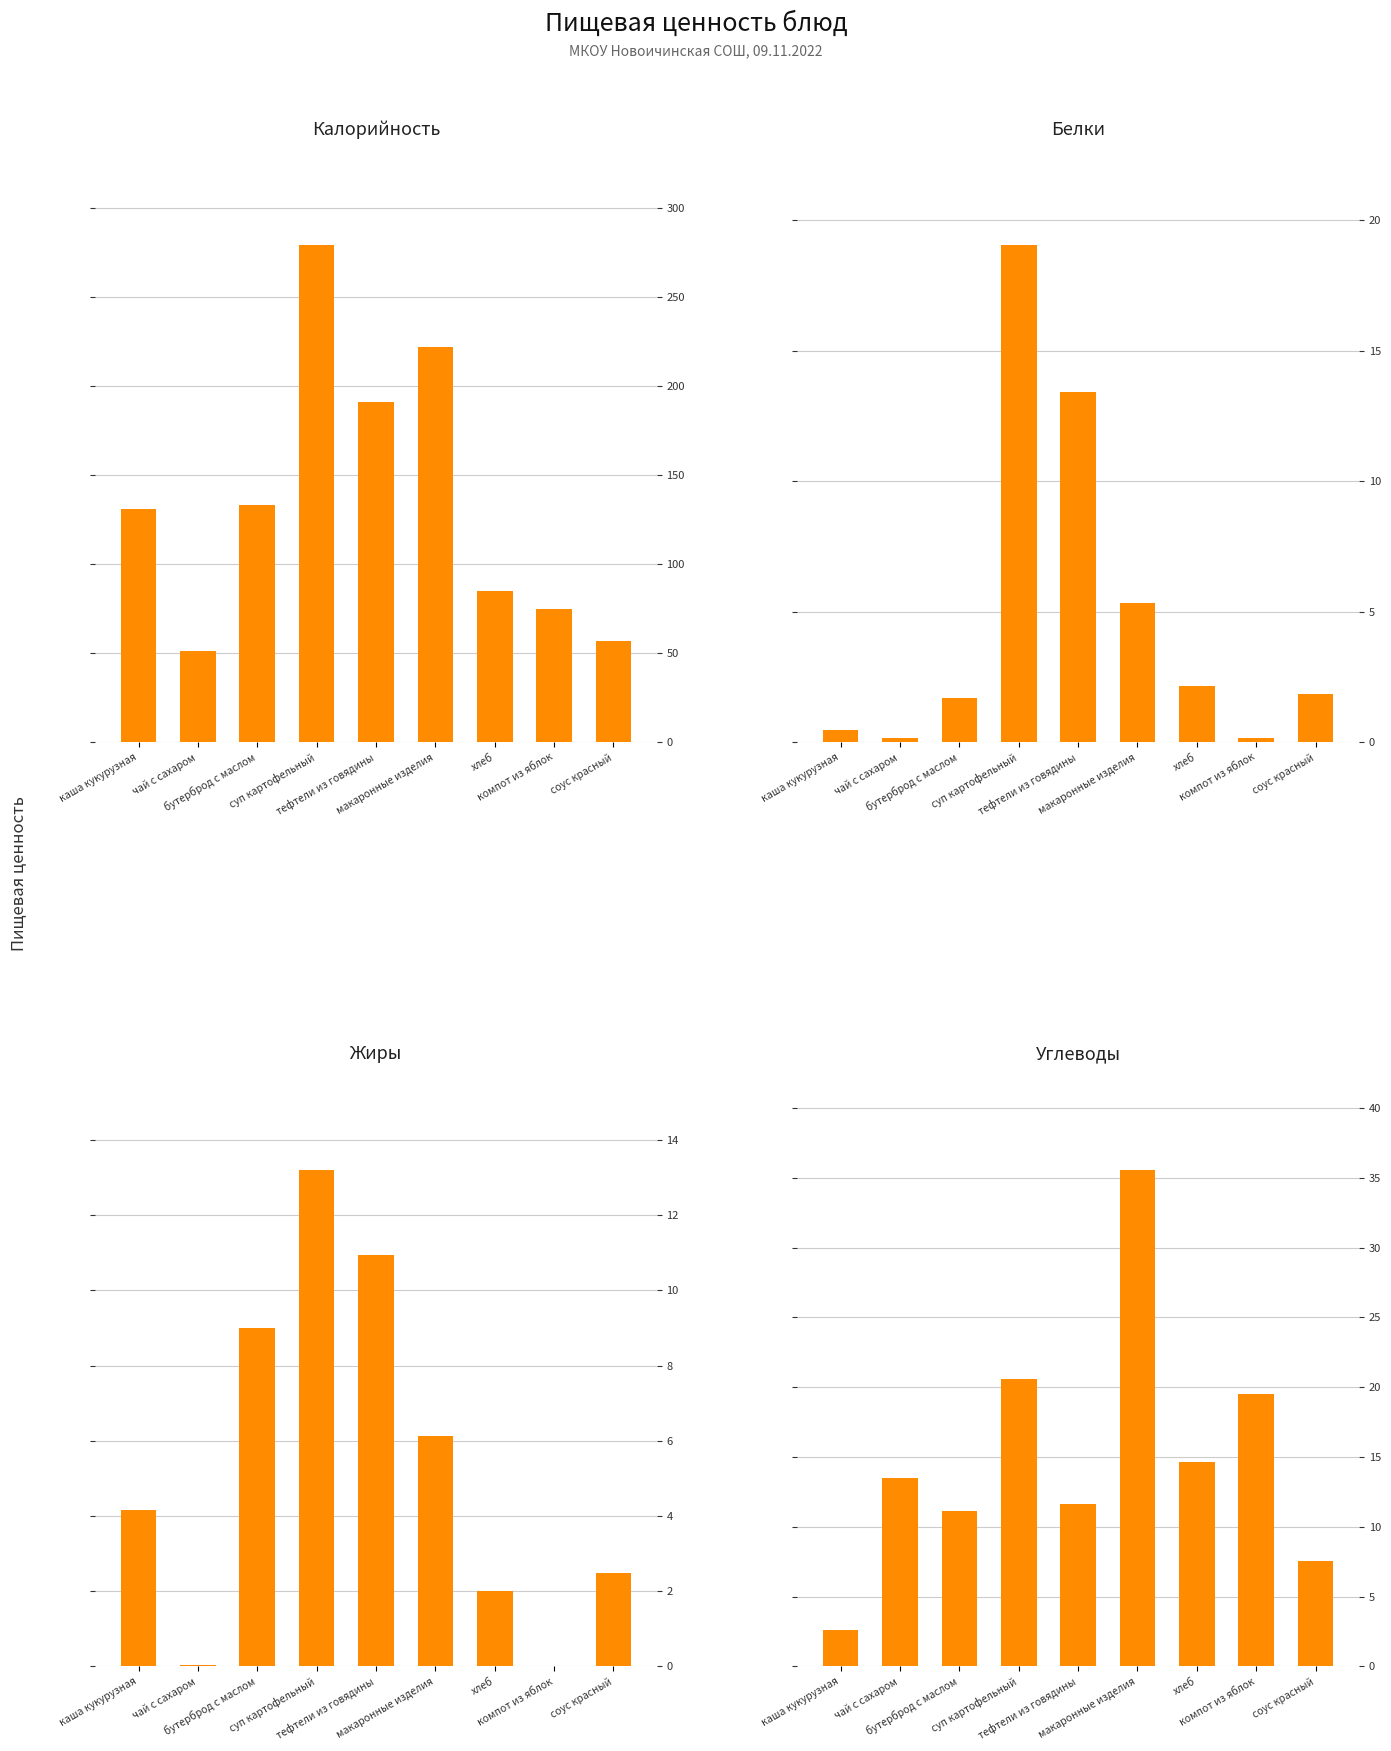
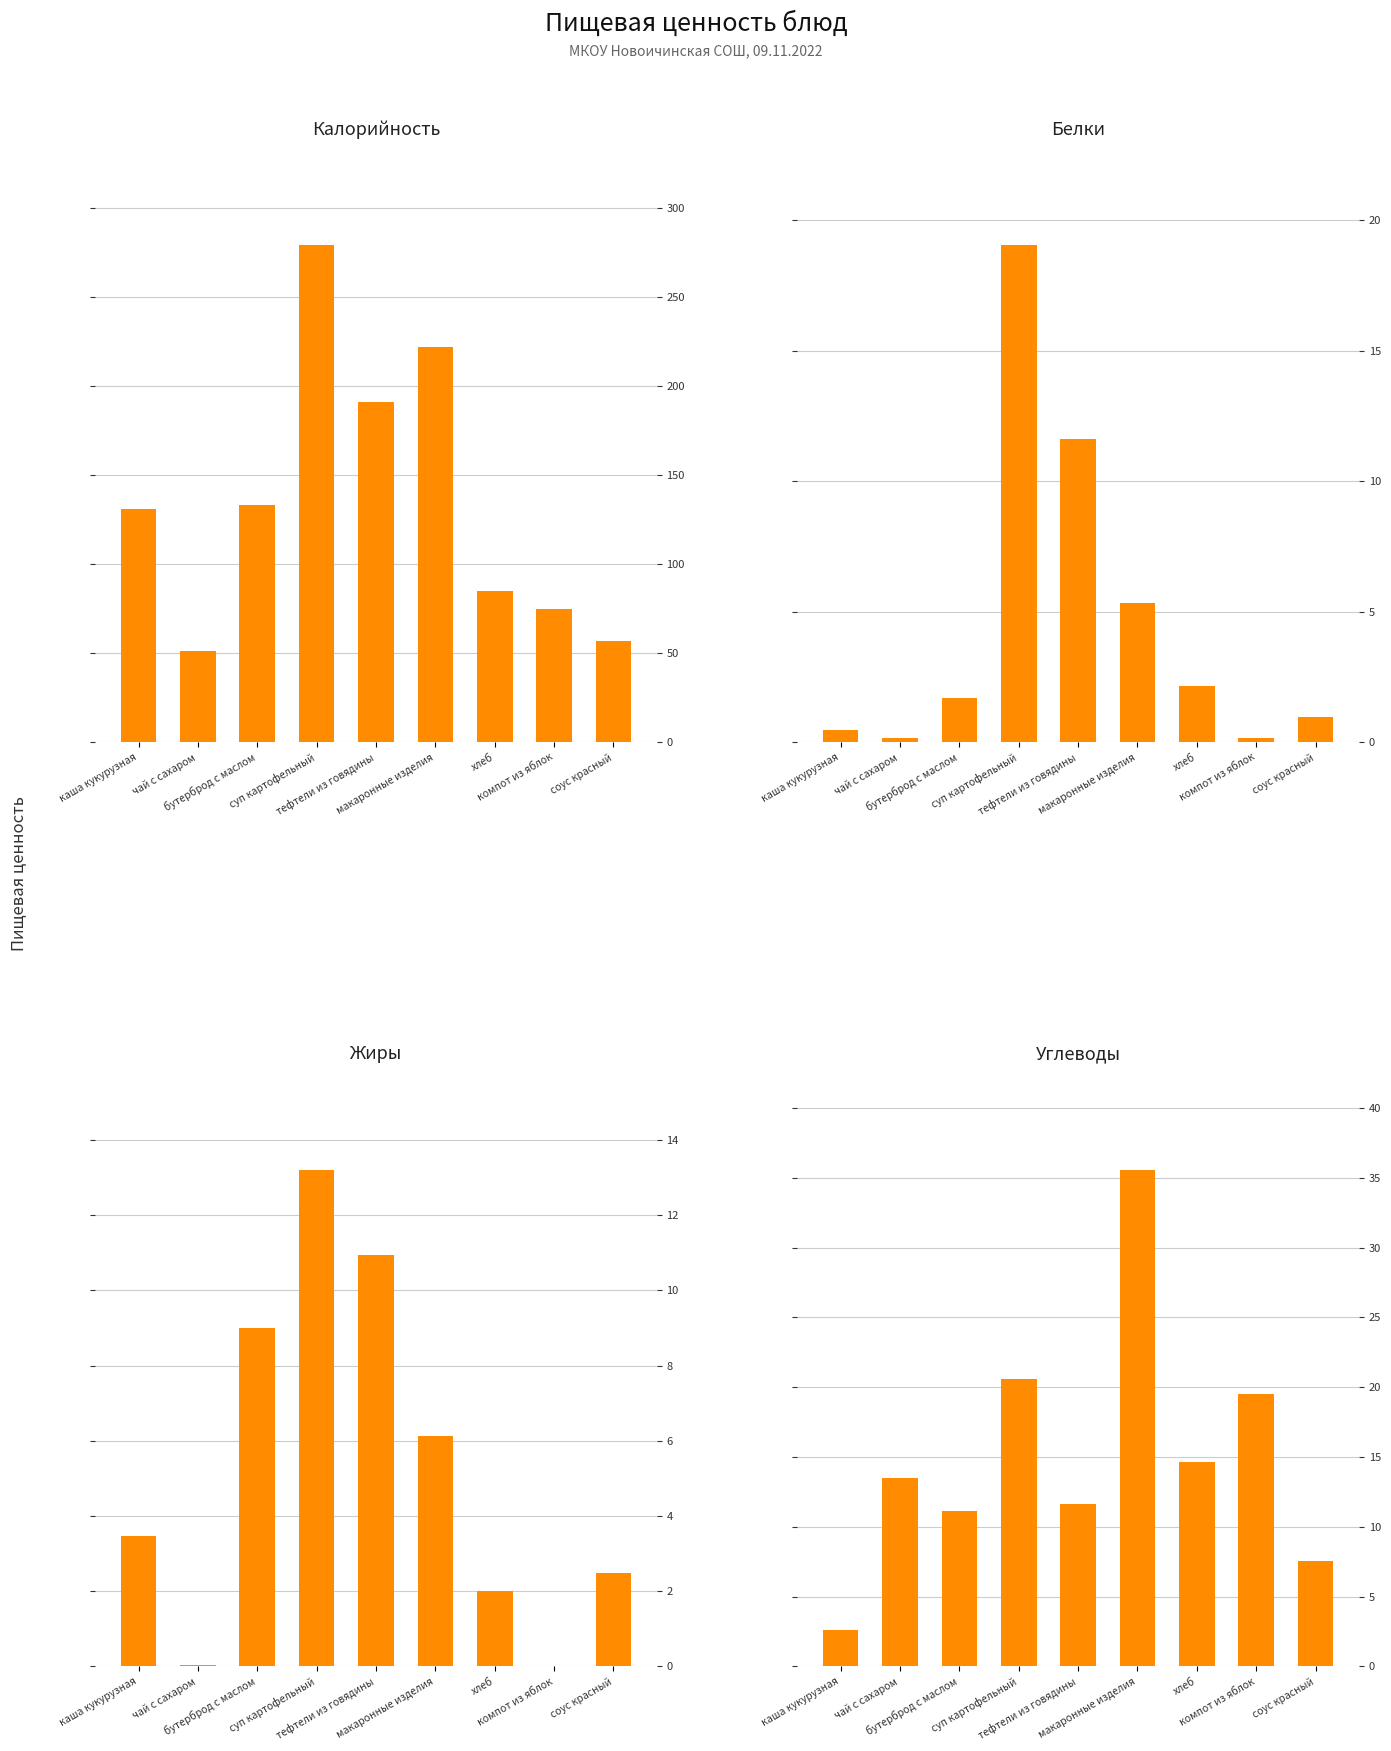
Белки, тефтели из говядины: 13.4 -> 11.6
Белки, соус красный: 1.8 -> 1.0
Жиры, каша кукурузная: 4.2 -> 3.5
